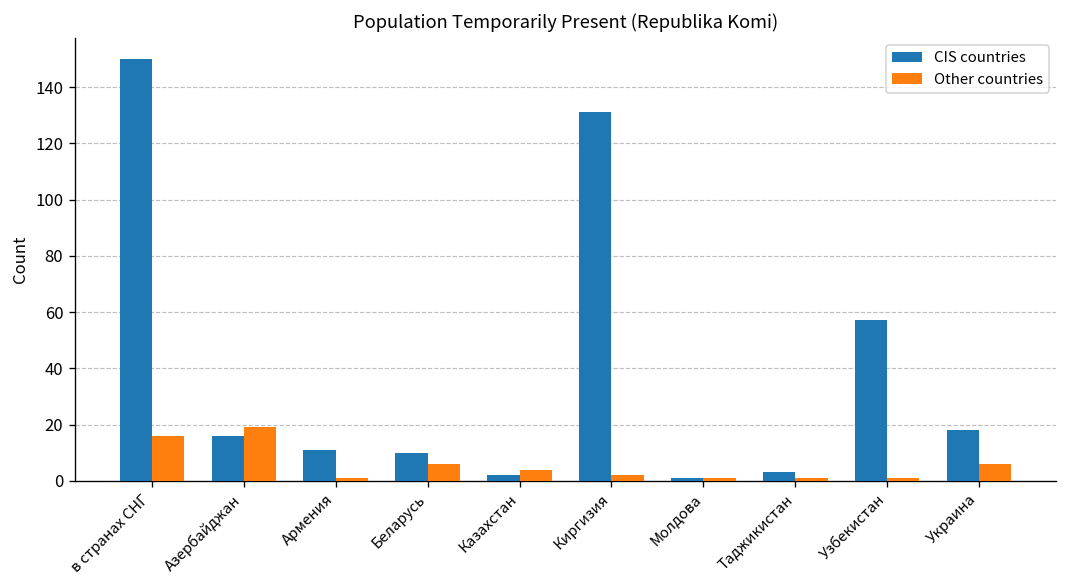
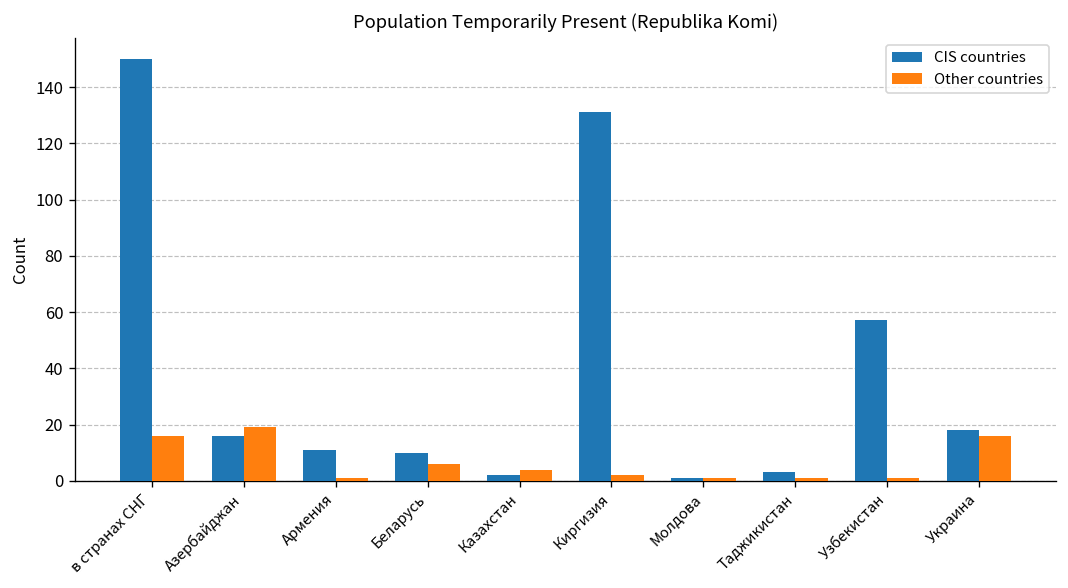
Other countries, Украина: 6 -> 16
